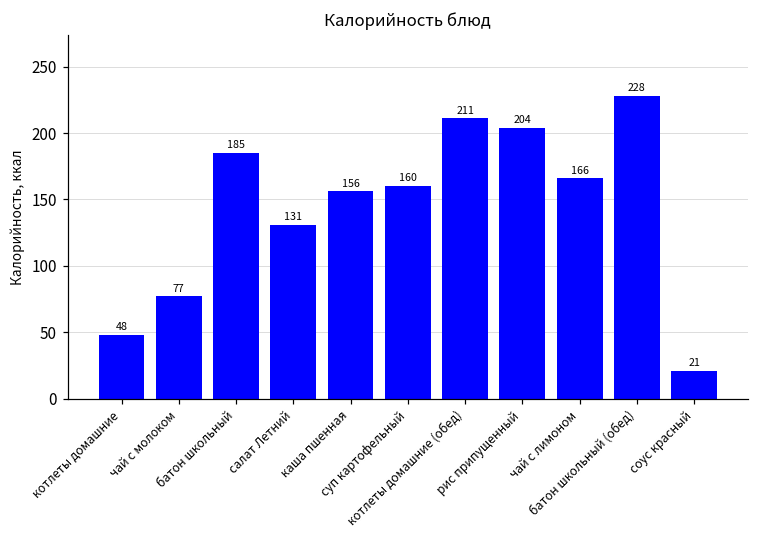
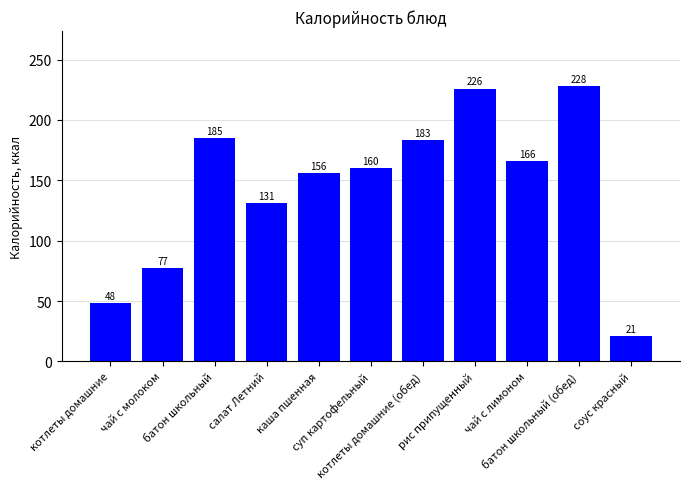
котлеты домашние (обед): 211 -> 183
рис припущенный: 204 -> 226
